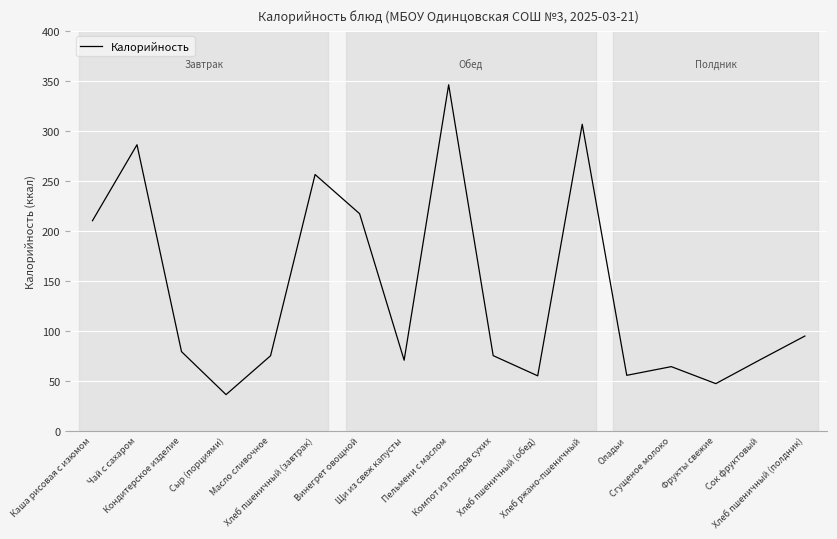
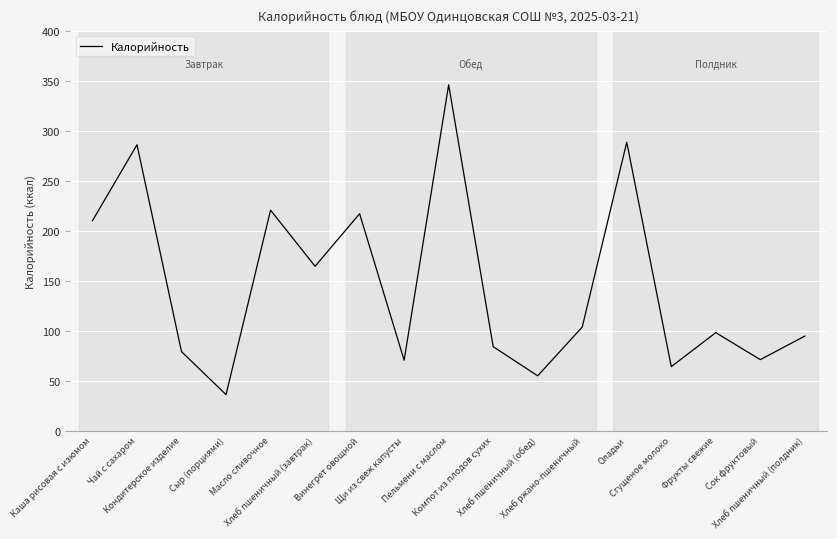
Масло сливочное: 70 -> 220
Хлеб пшеничный (завтрак): 260 -> 160
Компот из плодов сухих: 75 -> 84
Хлеб ржано-пшеничный: 310 -> 100
Оладьи: 60 -> 290
Фрукты свежие: 50 -> 100
